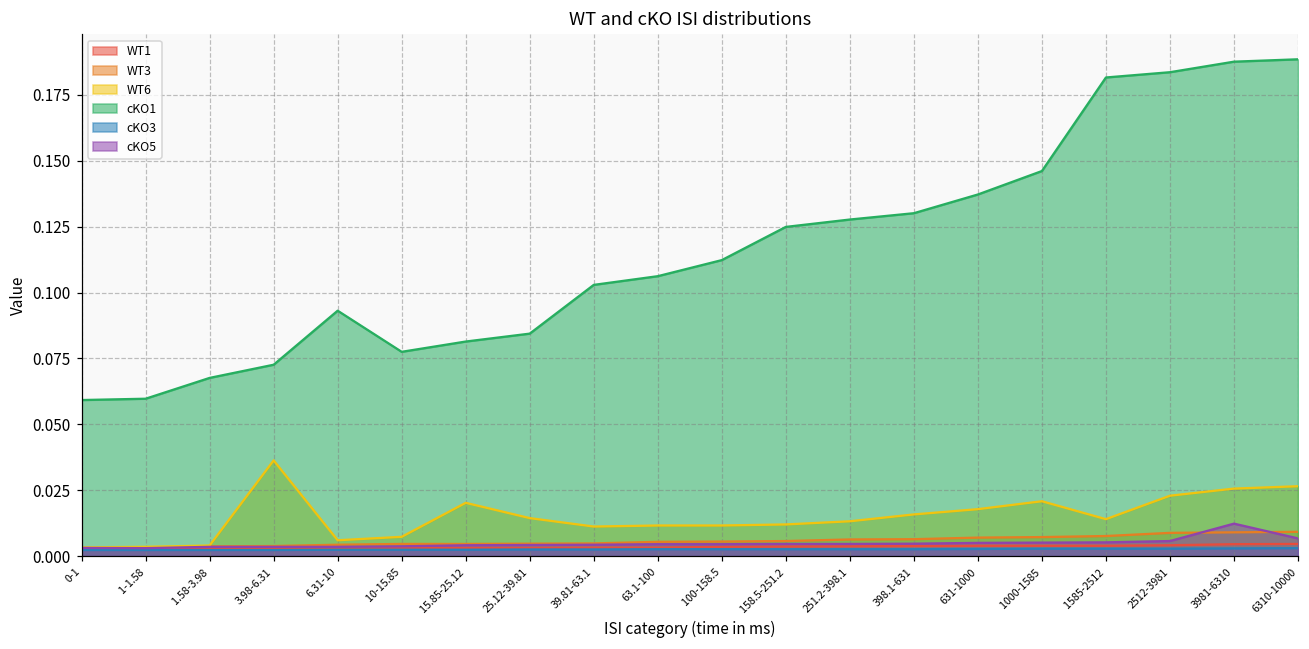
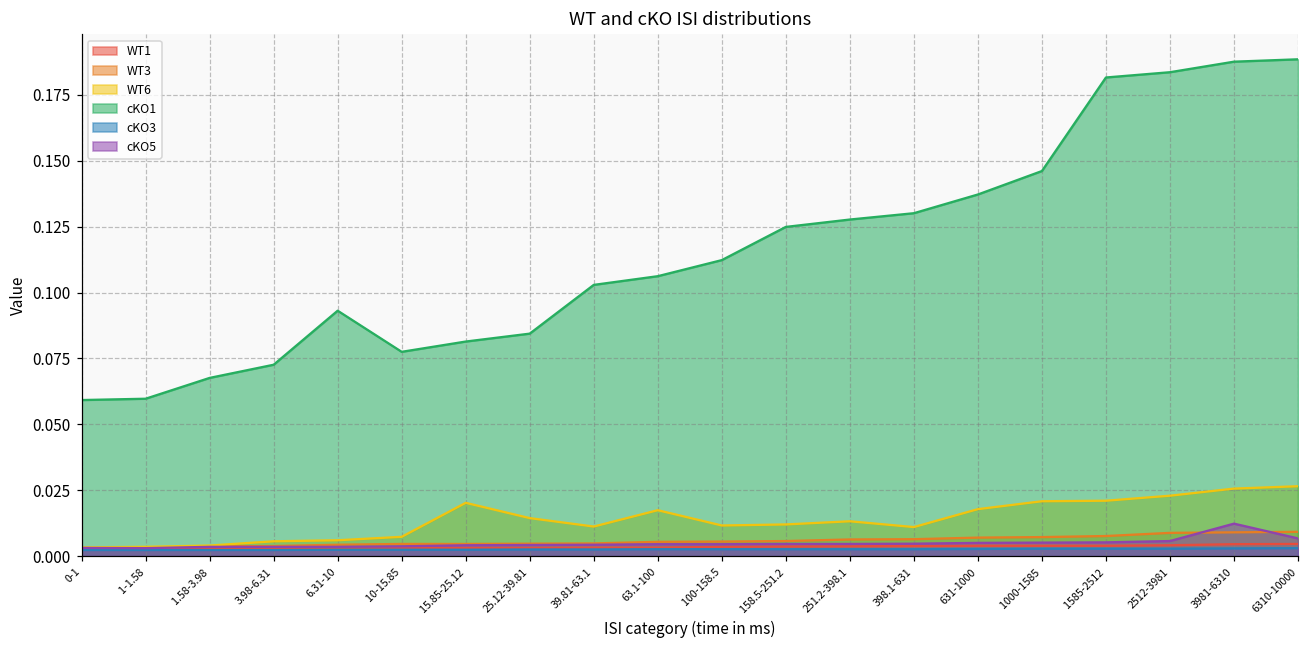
WT6, 3.98-6.31: 0.036 -> 0.006
WT6, 63.1-100: 0.012 -> 0.017
WT6, 398.1-631: 0.016 -> 0.011
WT6, 1585-2512: 0.014 -> 0.021
